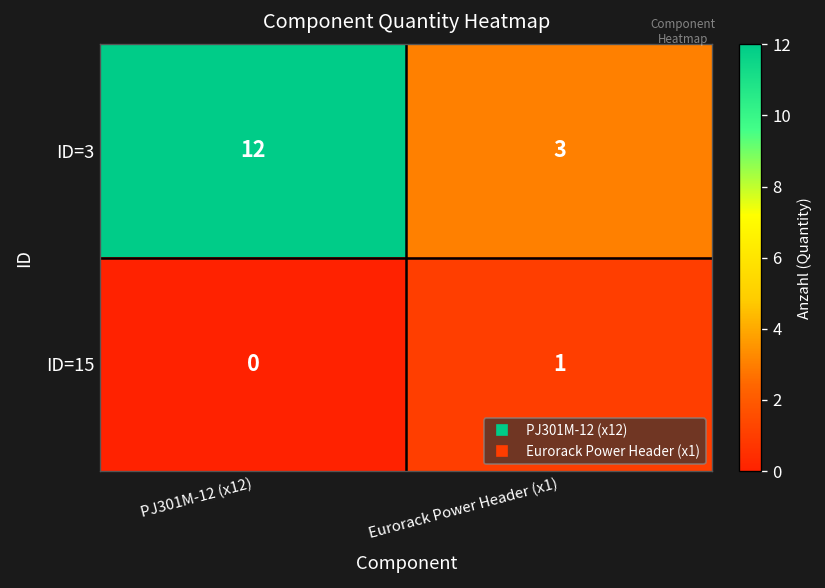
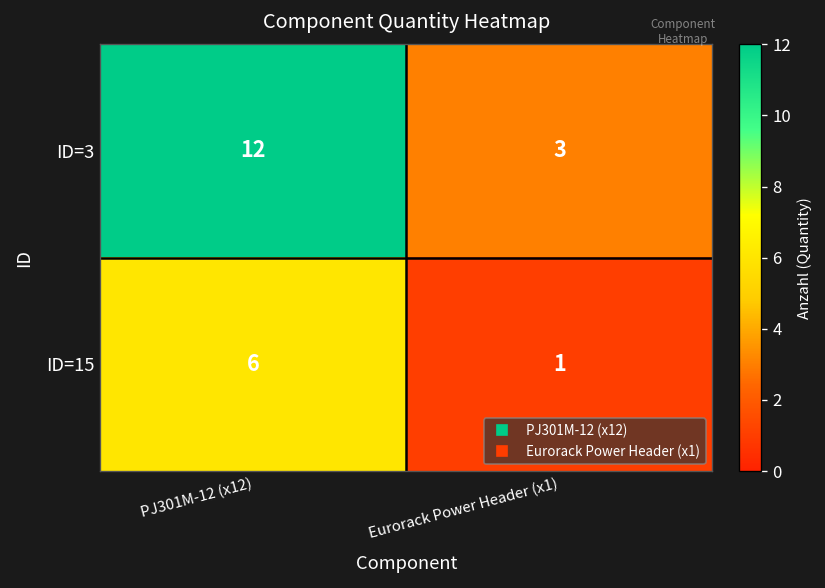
ID=15, PJ301M-12 (x12): 0 -> 6
